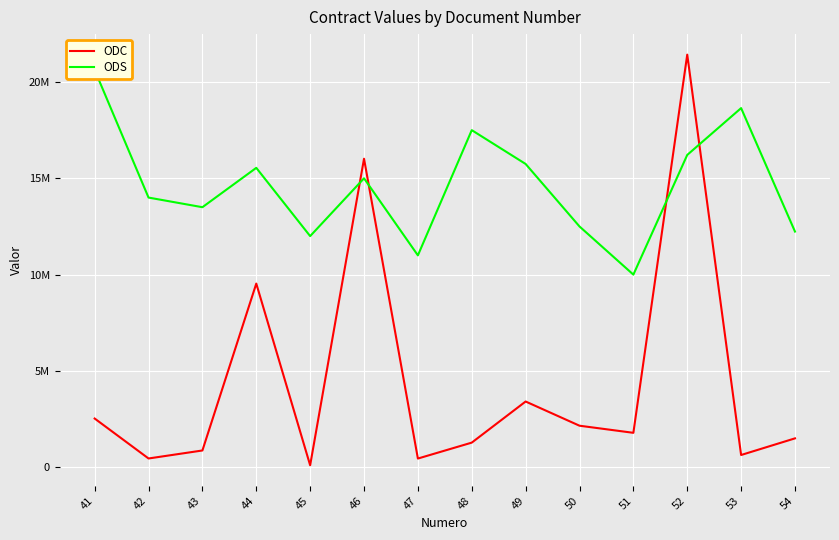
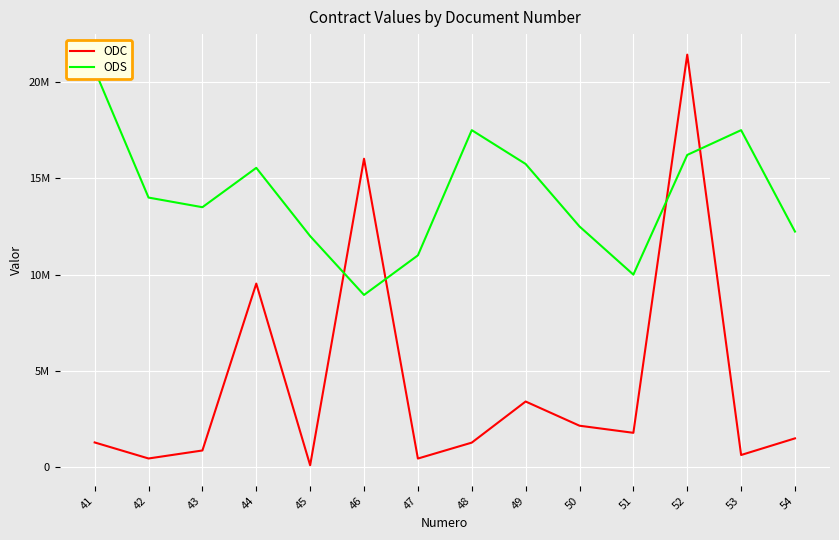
ODC, 41: 2500000 -> 1300000
ODS, 46: 15000000 -> 8900000
ODS, 53: 18600000 -> 17500000
